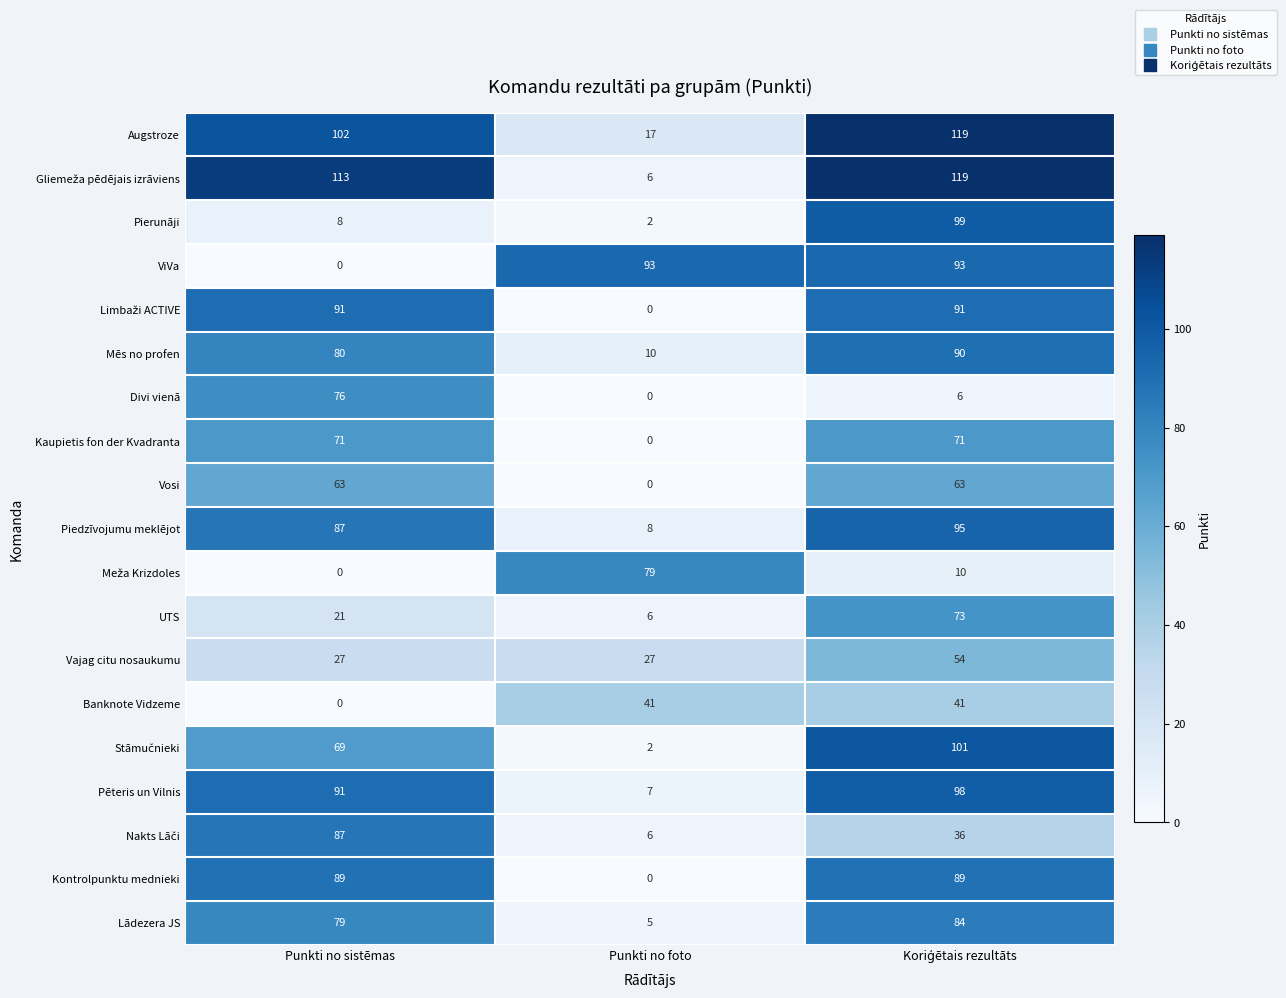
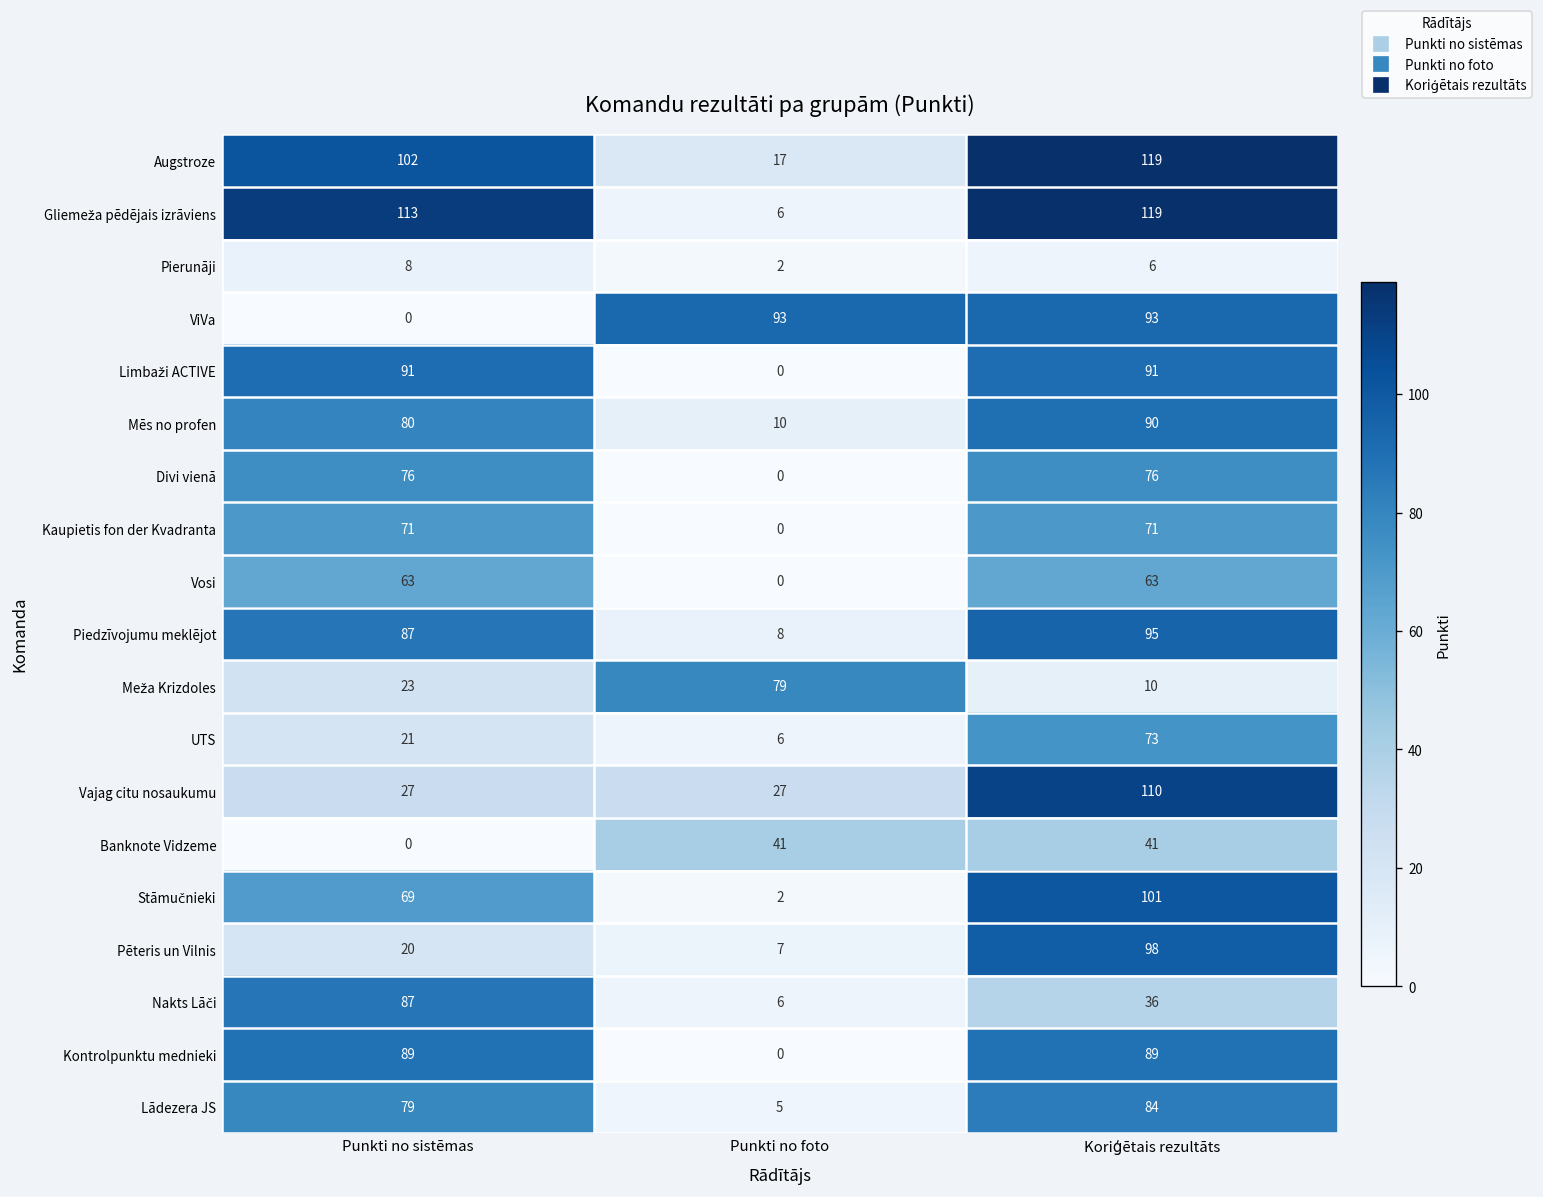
Pierunāji, Koriģētais rezultāts: 99 -> 6
Divi vienā, Koriģētais rezultāts: 6 -> 76
Meža Krizdoles, Punkti no sistēmas: 0 -> 23
Vajag citu nosaukumu, Koriģētais rezultāts: 54 -> 110
Pēteris un Vilnis, Punkti no sistēmas: 91 -> 20
